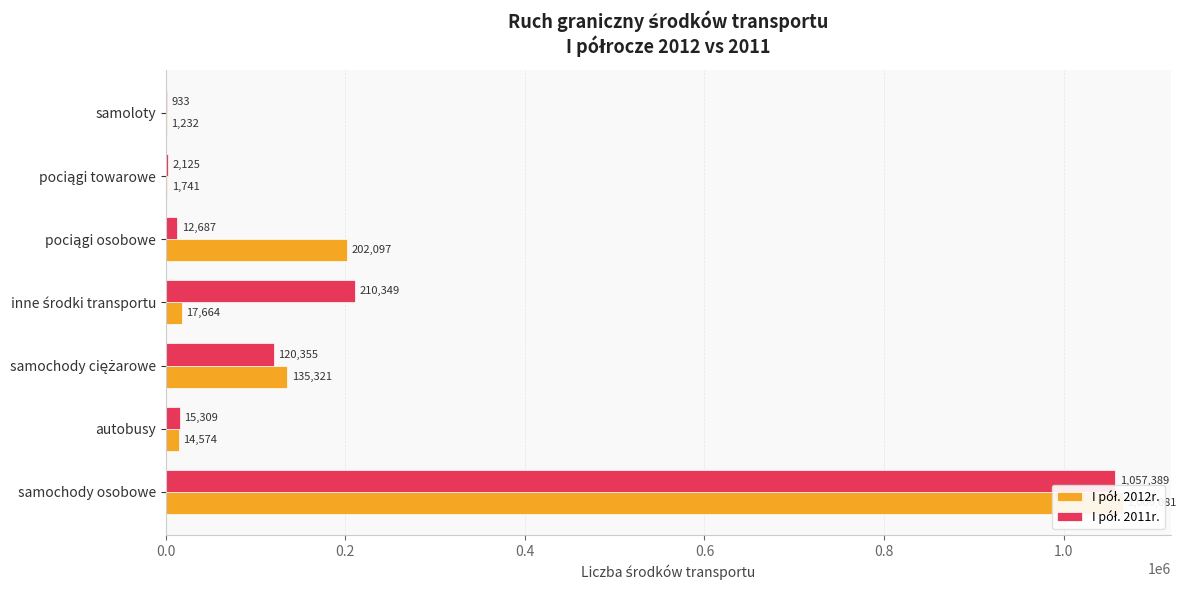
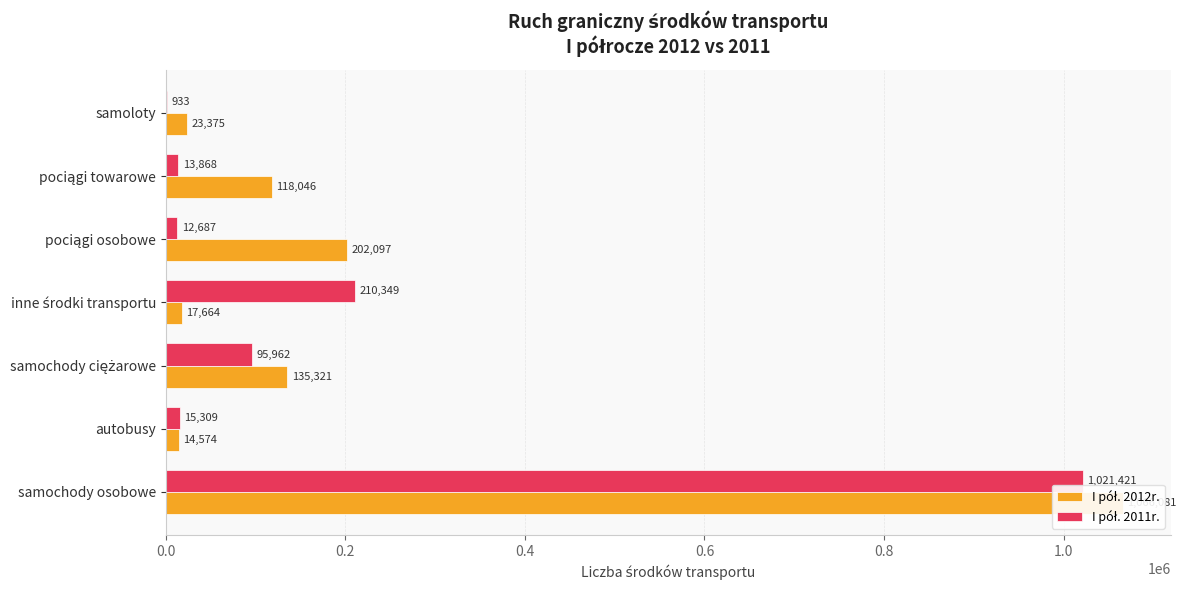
I pół. 2012r., samoloty: 1,232 -> 23,375
I pół. 2011r., pociągi towarowe: 2,125 -> 13,868
I pół. 2012r., pociągi towarowe: 1,741 -> 118,046
I pół. 2011r., samochody ciężarowe: 120,355 -> 95,962
I pół. 2011r., samochody osobowe: 1060000 -> 1020000
